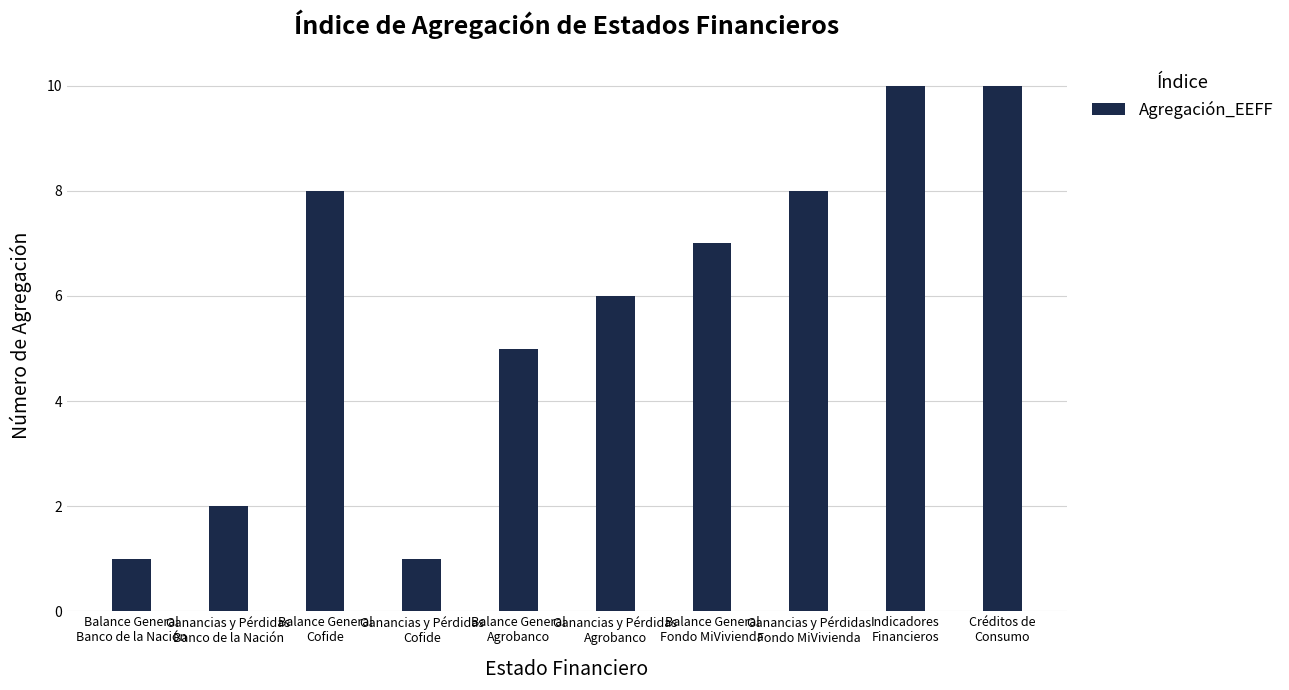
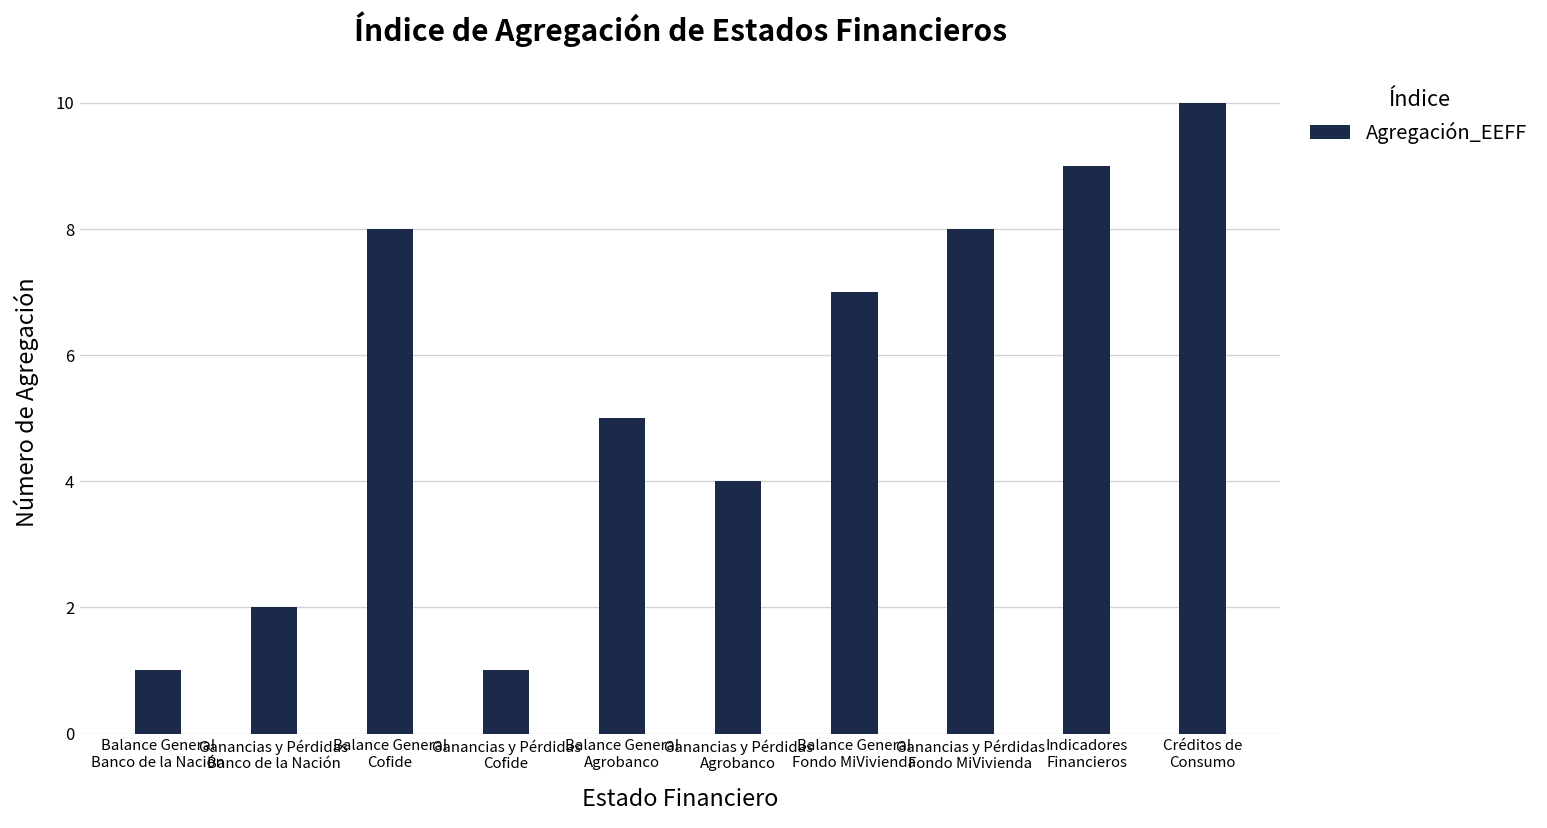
Ganancias y Pérdidas Agrobanco: 6 -> 4
Indicadores Financieros: 10 -> 9
